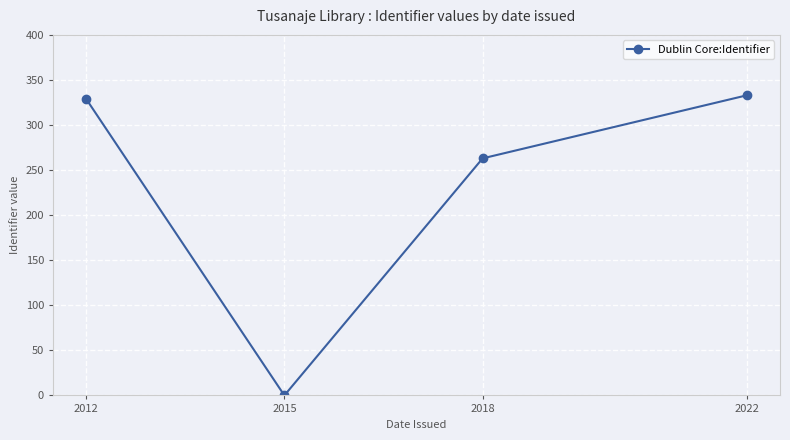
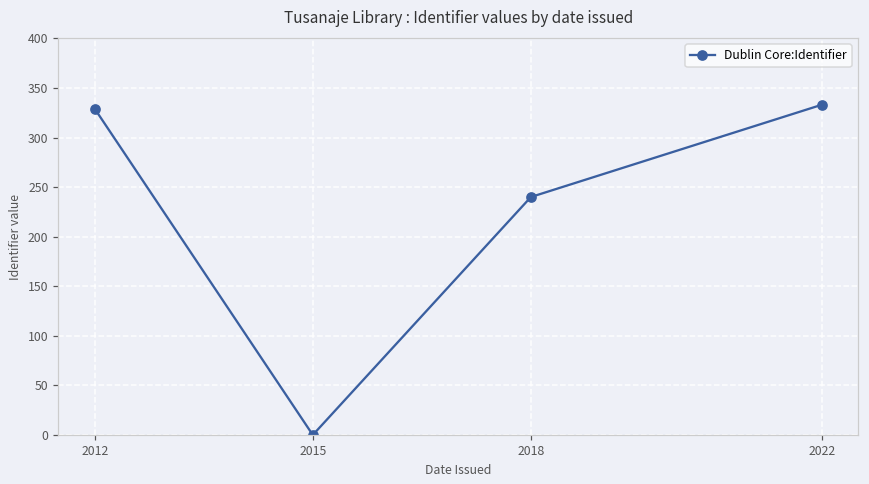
2018: 260 -> 240
